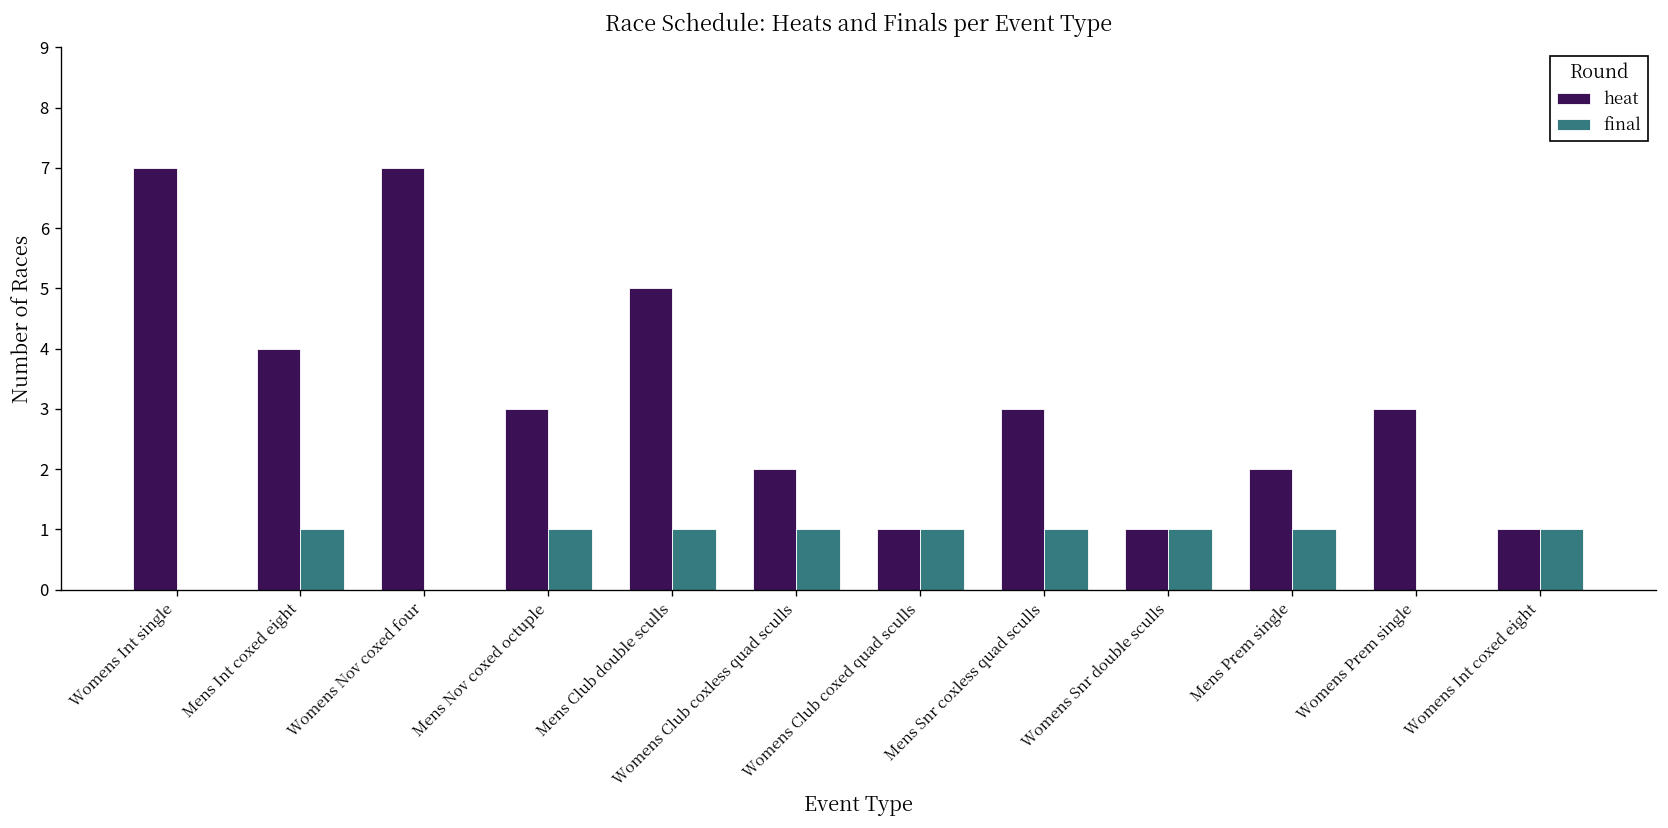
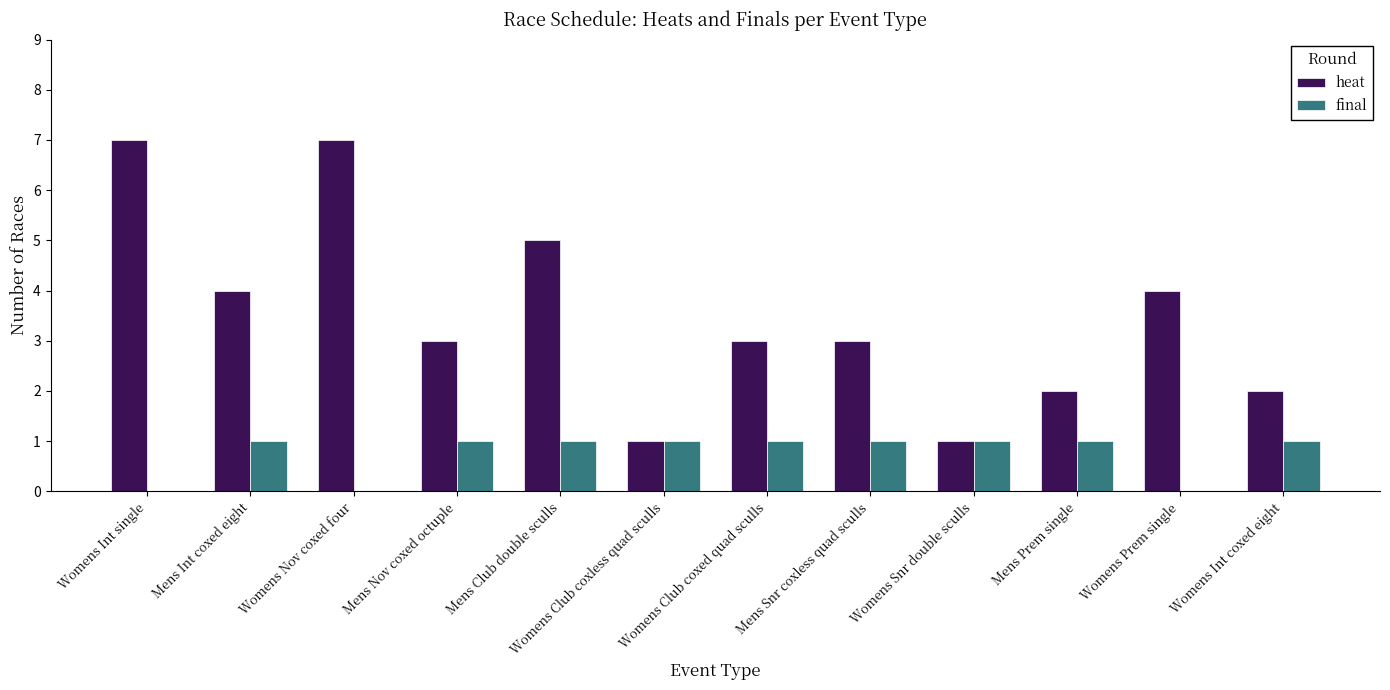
heat, Womens Club coxless quad sculls: 2 -> 1
heat, Womens Club coxed quad sculls: 1 -> 3
heat, Womens Prem single: 3 -> 4
heat, Womens Int coxed eight: 1 -> 2
